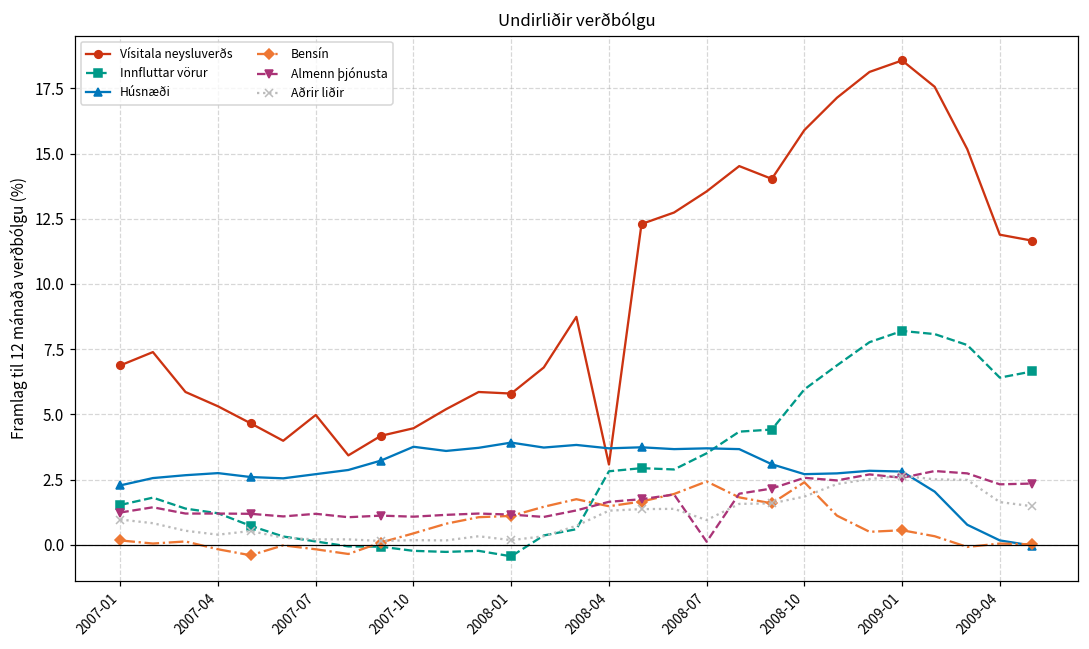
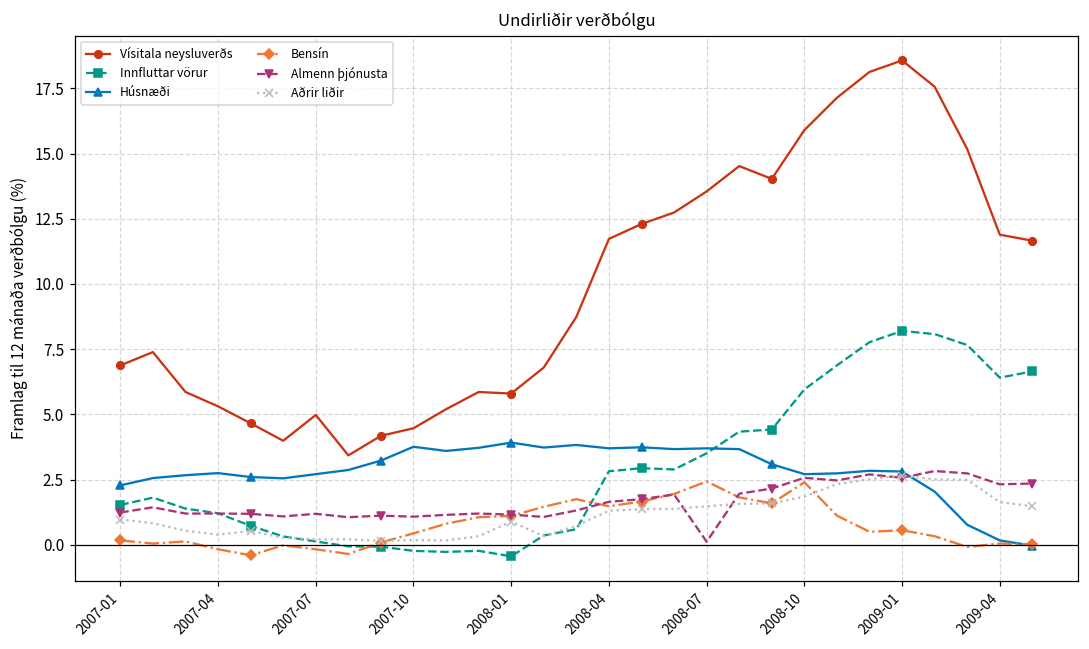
Aðrir liðir, 2008-01: 0.2 -> 0.9
Vísitala neysluverðs, 2008-04: 3.1 -> 11.7
Aðrir liðir, 2008-07: 1.0 -> 1.5
